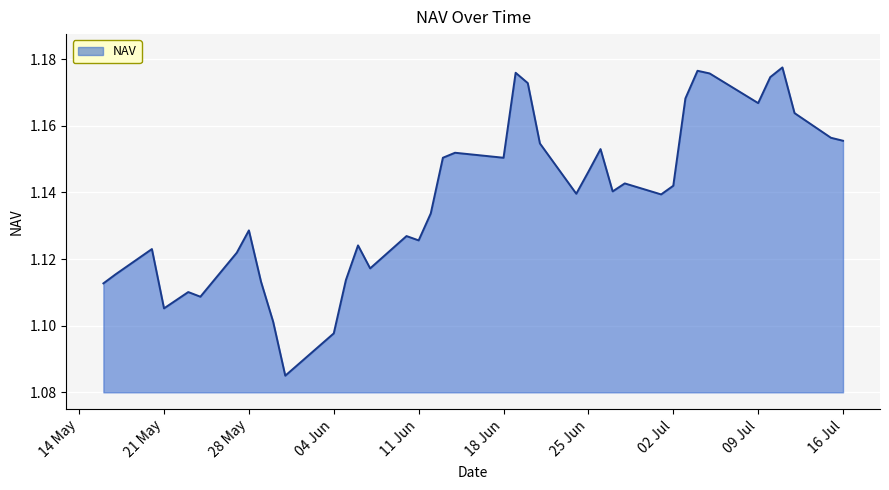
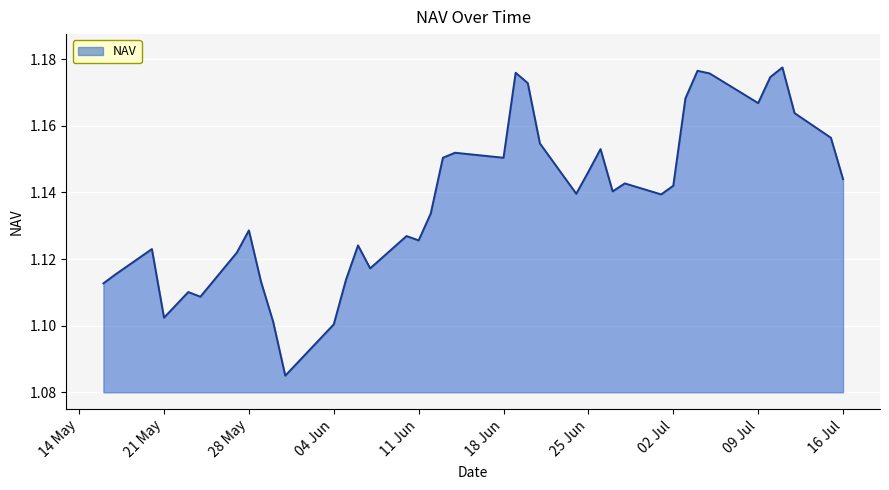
21 May: 1.105 -> 1.102
04 Jun: 1.098 -> 1.100
16 Jul: 1.156 -> 1.144
